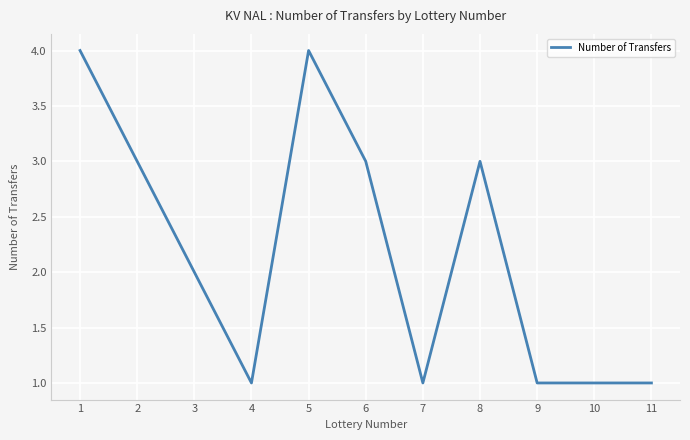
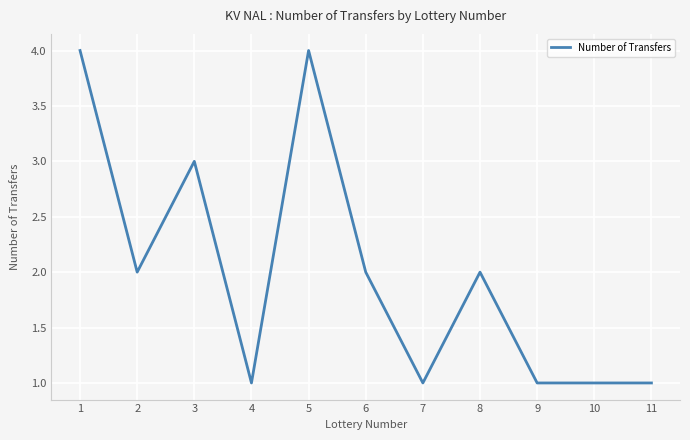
2: 3 -> 2
3: 2 -> 3
6: 3 -> 2
8: 3 -> 2
